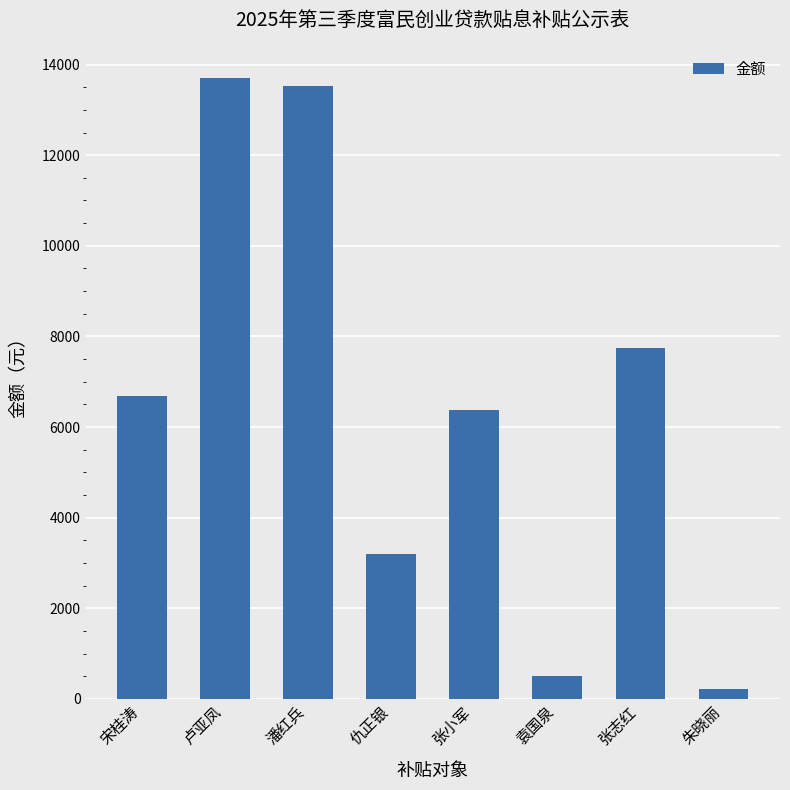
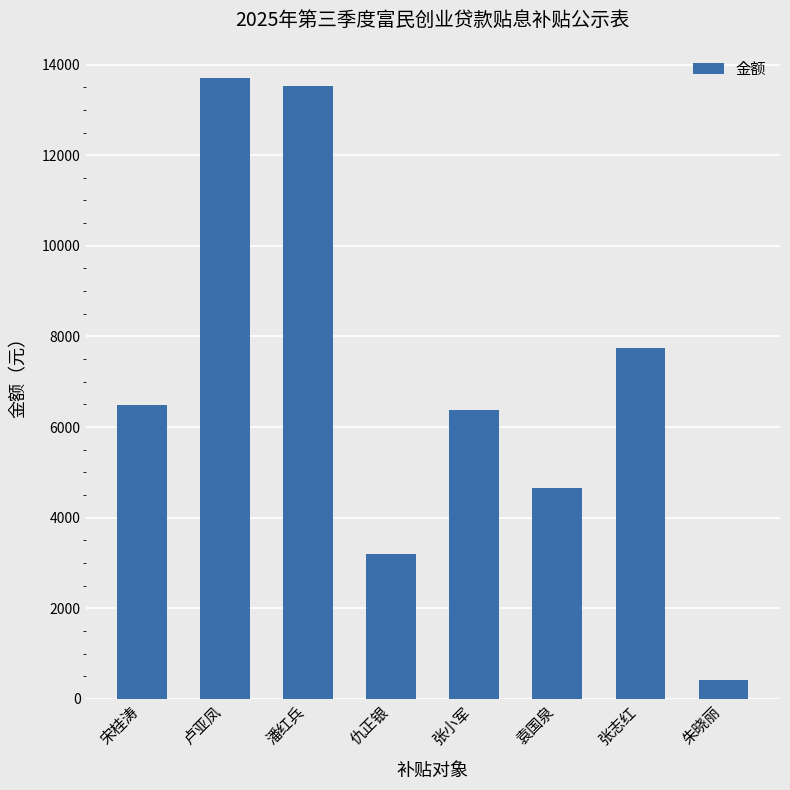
宋桂涛: 6700 -> 6500
袁国泉: 500 -> 4600
朱晓丽: 200 -> 400
